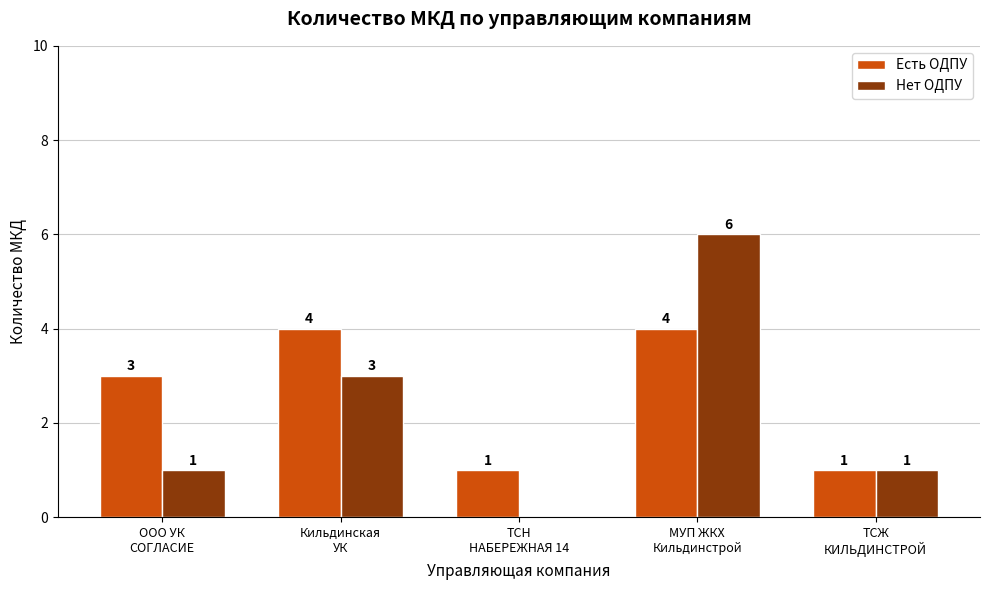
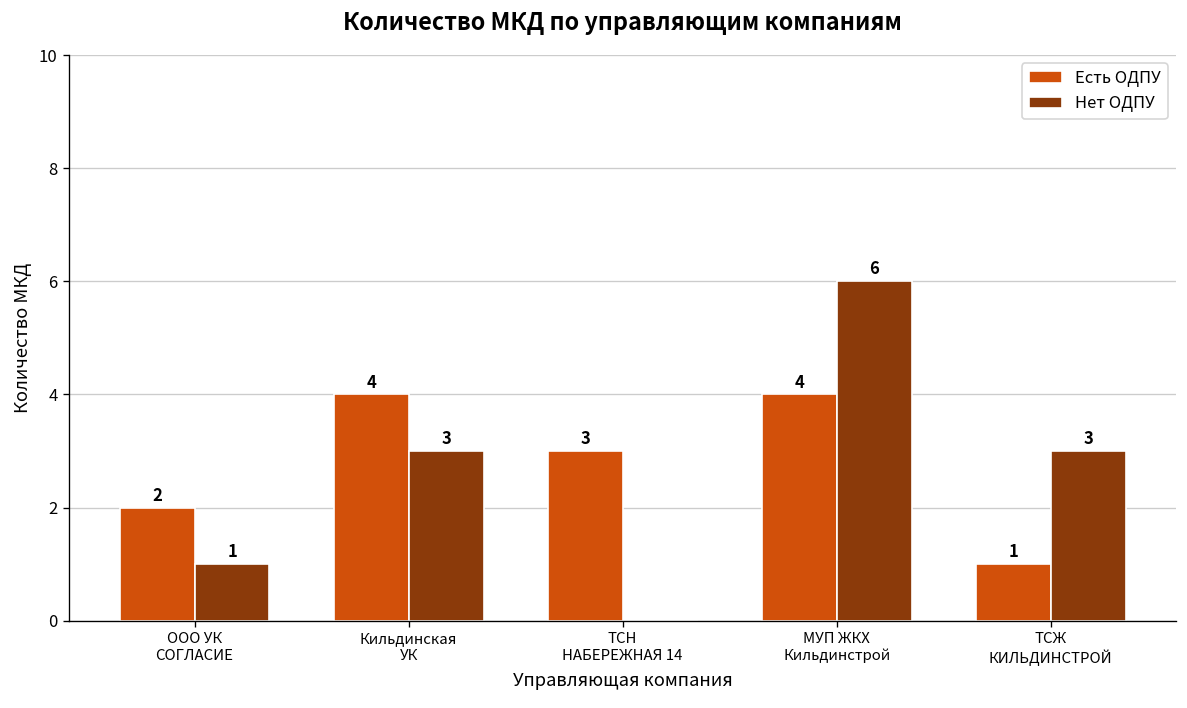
Есть ОДПУ, ООО УК СОГЛАСИЕ: 3 -> 2
Есть ОДПУ, ТСН НАБЕРЕЖНАЯ 14: 1 -> 3
Нет ОДПУ, ТСЖ КИЛЬДИНСТРОЙ: 1 -> 3
